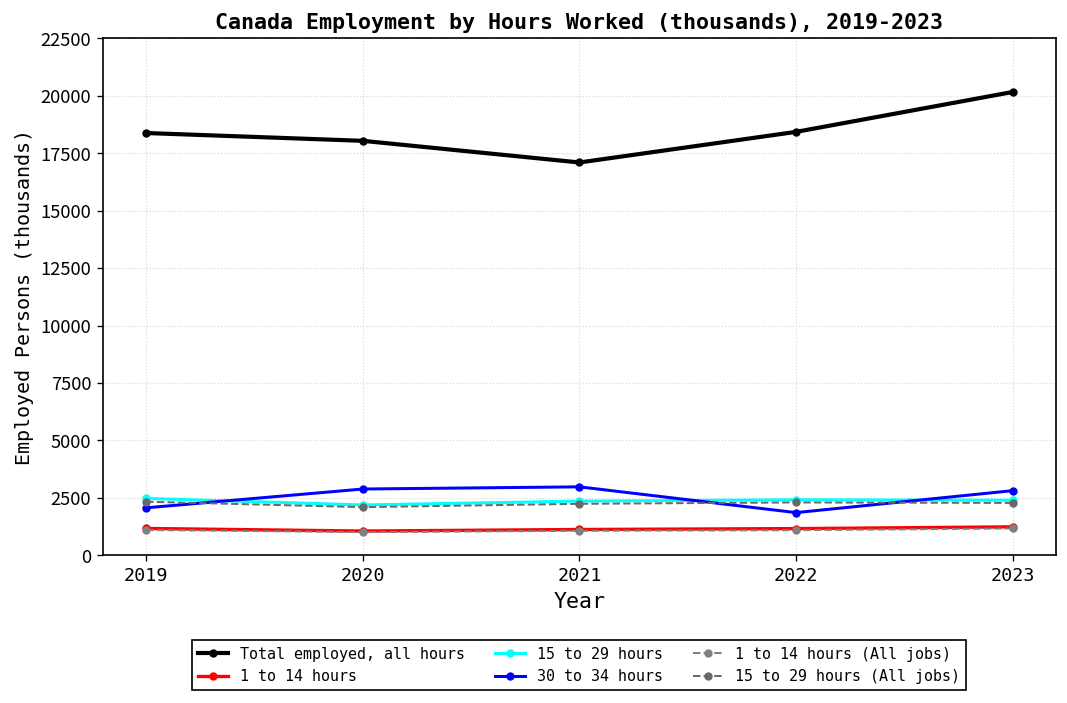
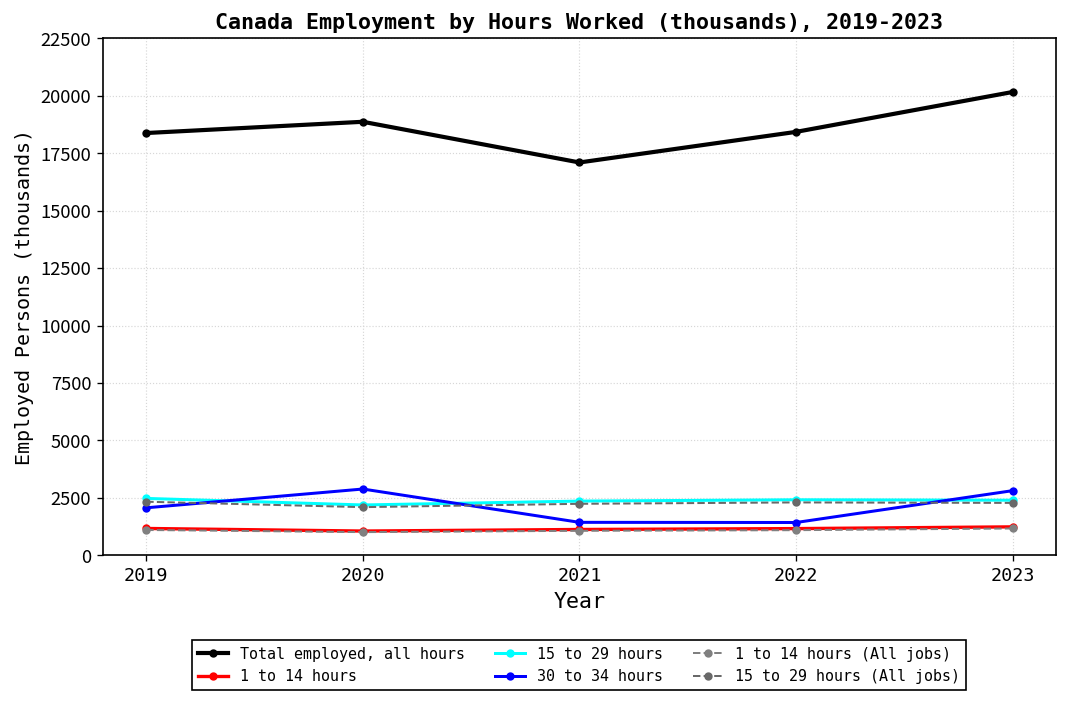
Total employed, all hours, 2020: 18000 -> 18900
30 to 34 hours, 2021: 3000 -> 1400
30 to 34 hours, 2022: 1900 -> 1400
